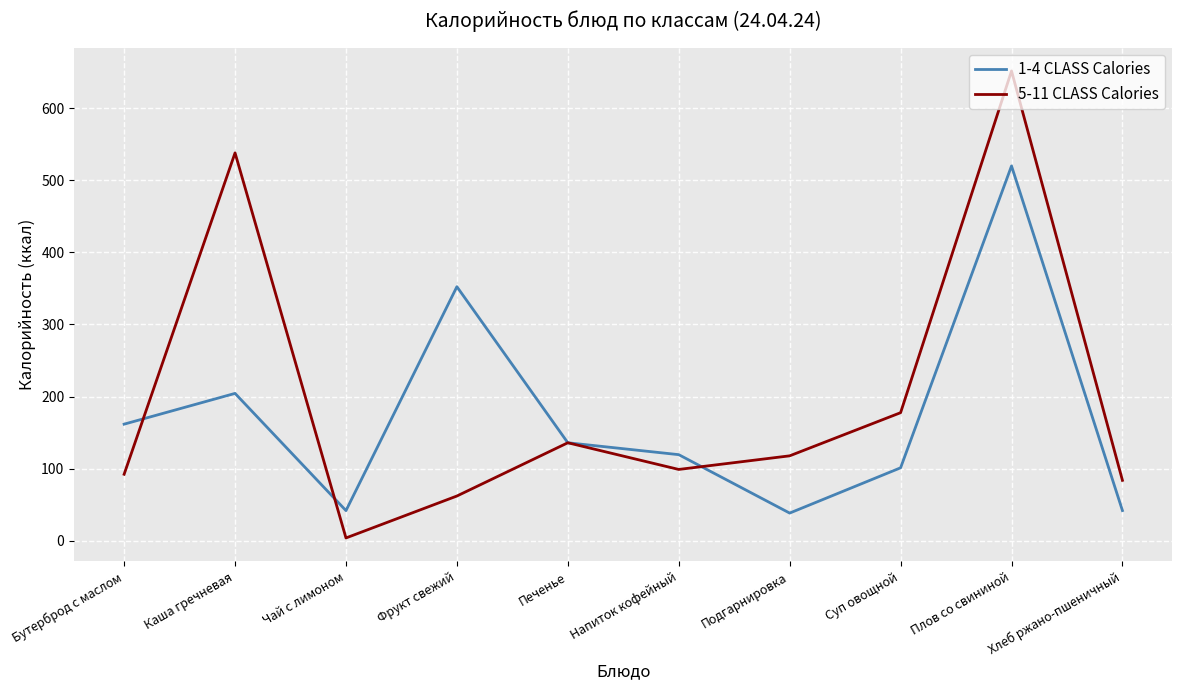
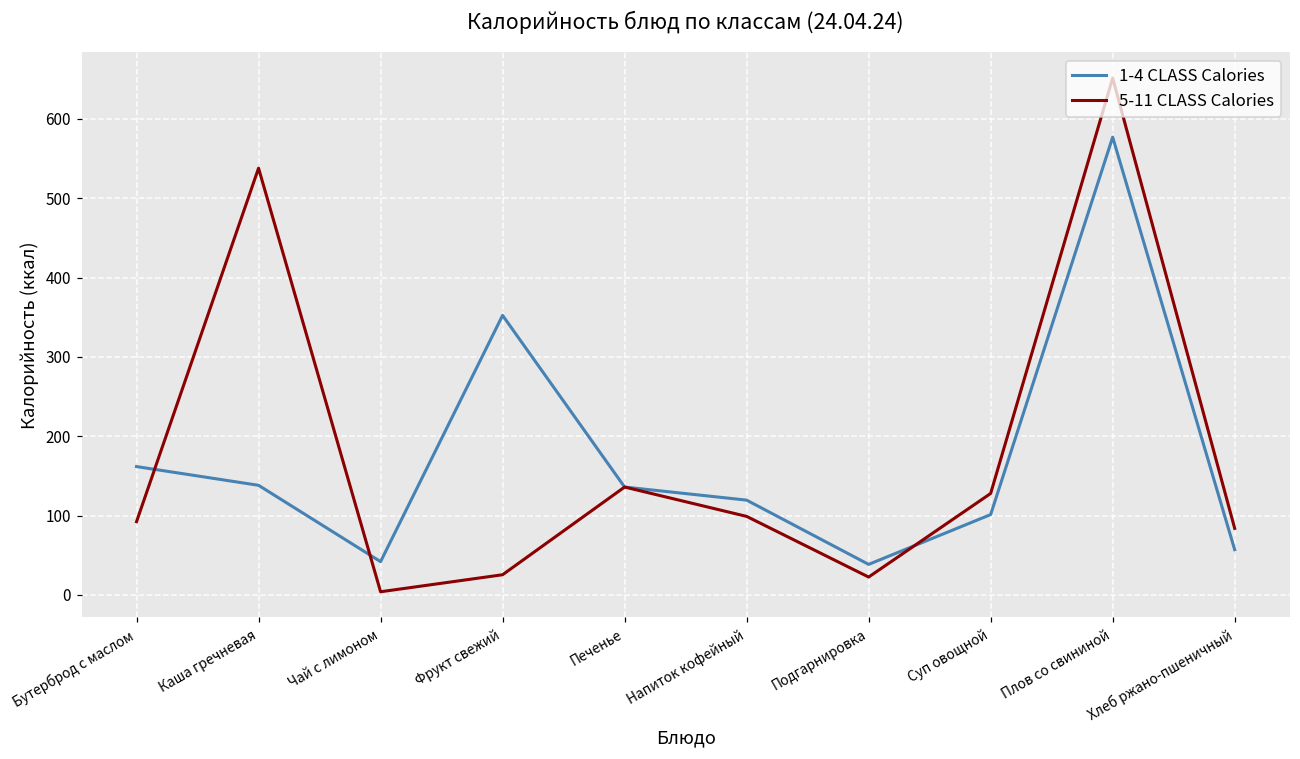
1-4 CLASS Calories, Каша гречневая: 200 -> 140
5-11 CLASS Calories, Фрукт свежий: 60 -> 30
5-11 CLASS Calories, Подгарнировка: 120 -> 20
5-11 CLASS Calories, Суп овощной: 180 -> 130
1-4 CLASS Calories, Плов со свининой: 520 -> 580
1-4 CLASS Calories, Хлеб ржано-пшеничный: 40 -> 60
